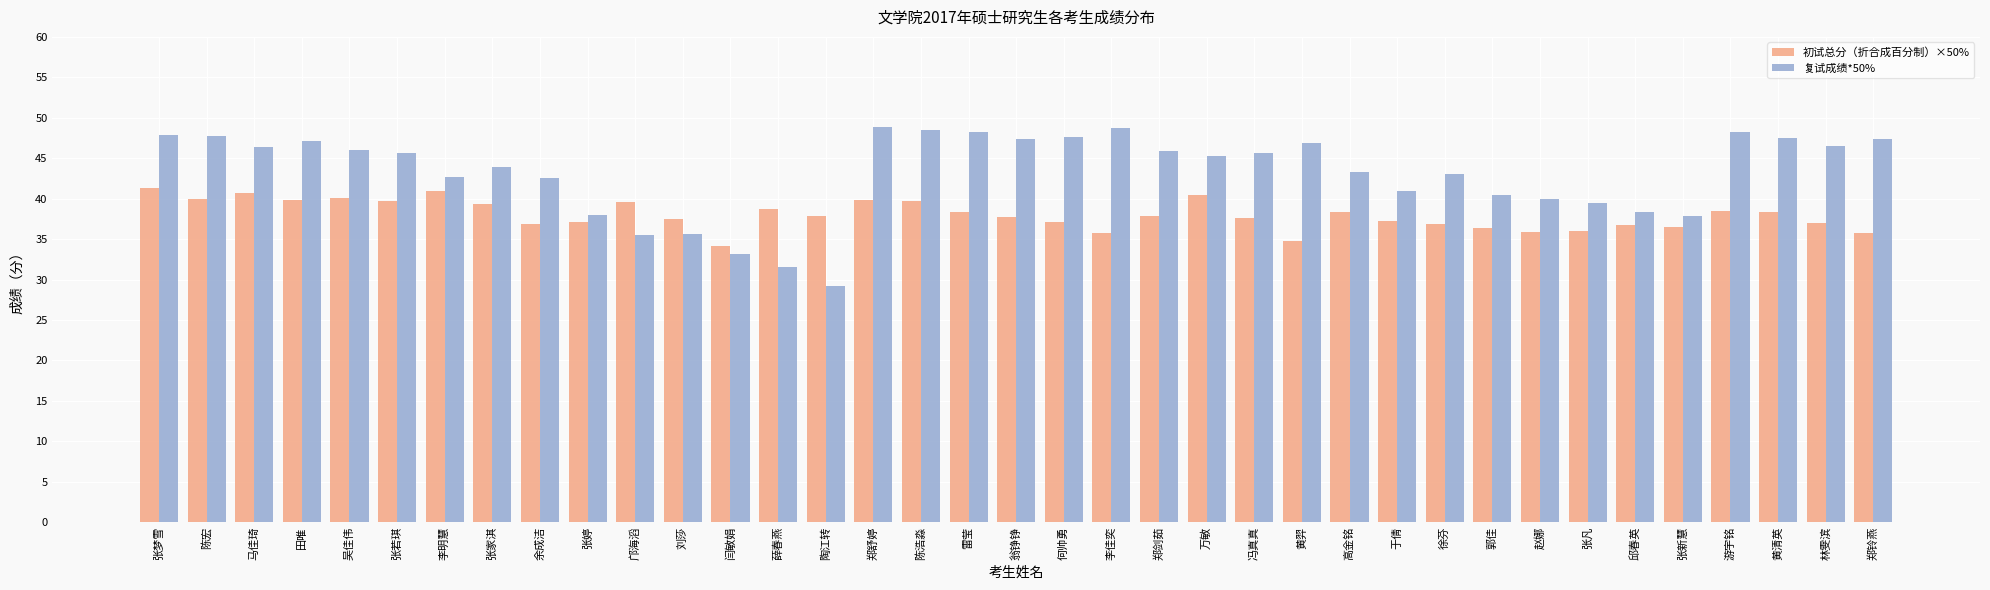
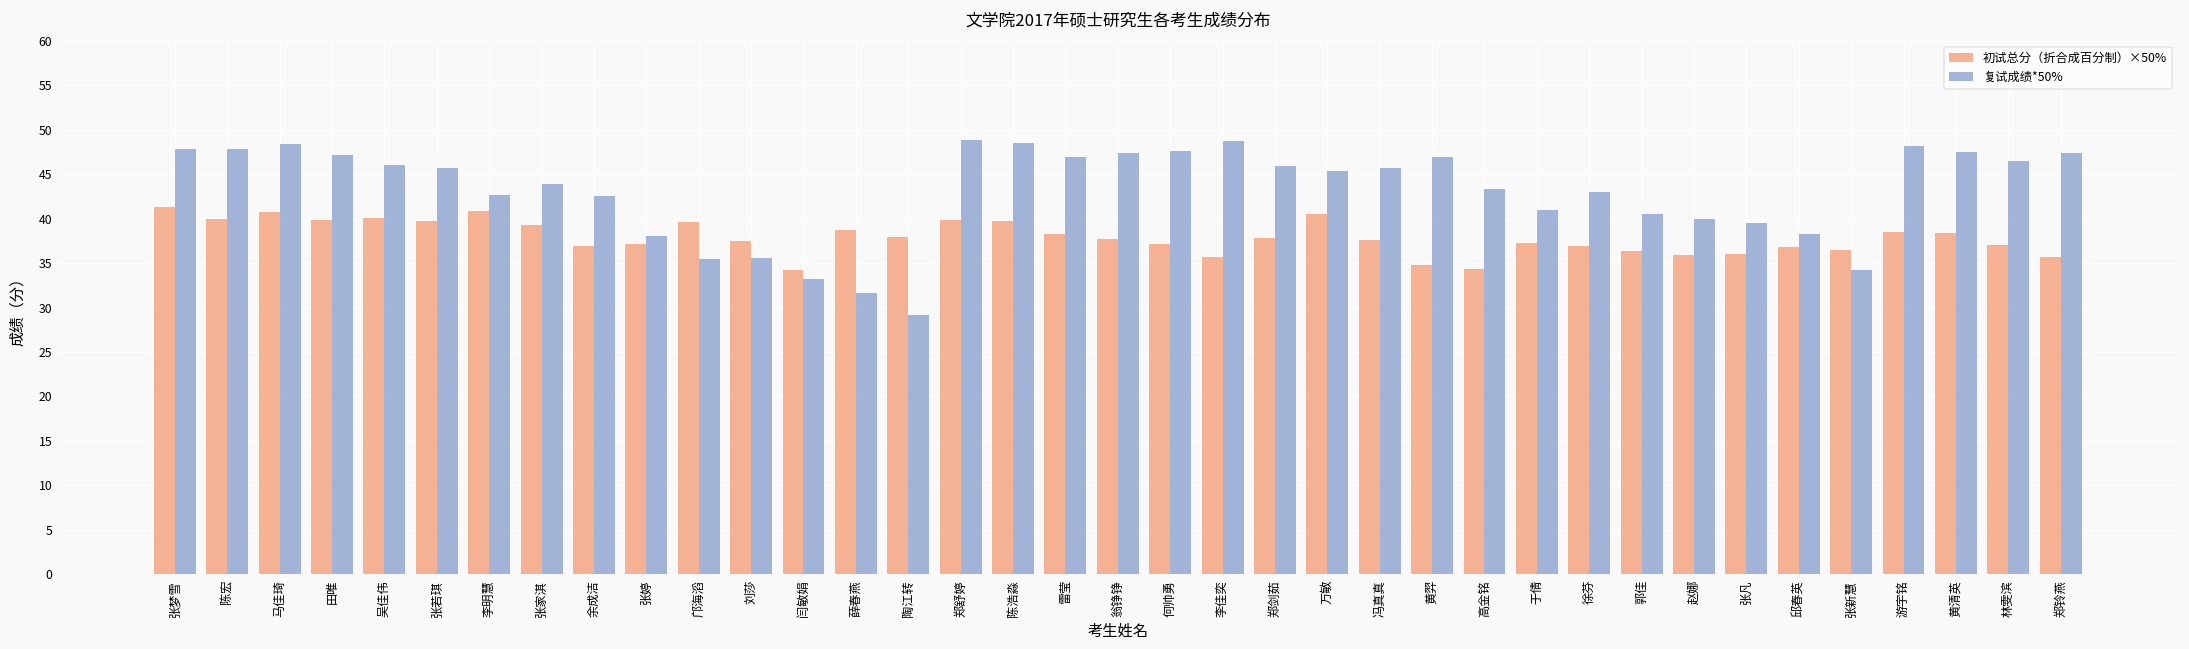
复试成绩*50%, 马佳琦: 46 -> 48
复试成绩*50%, 雷莹: 48 -> 47
初试总分（折合成百分制）×50%, 高金铭: 38 -> 34
复试成绩*50%, 张新慧: 38 -> 34
